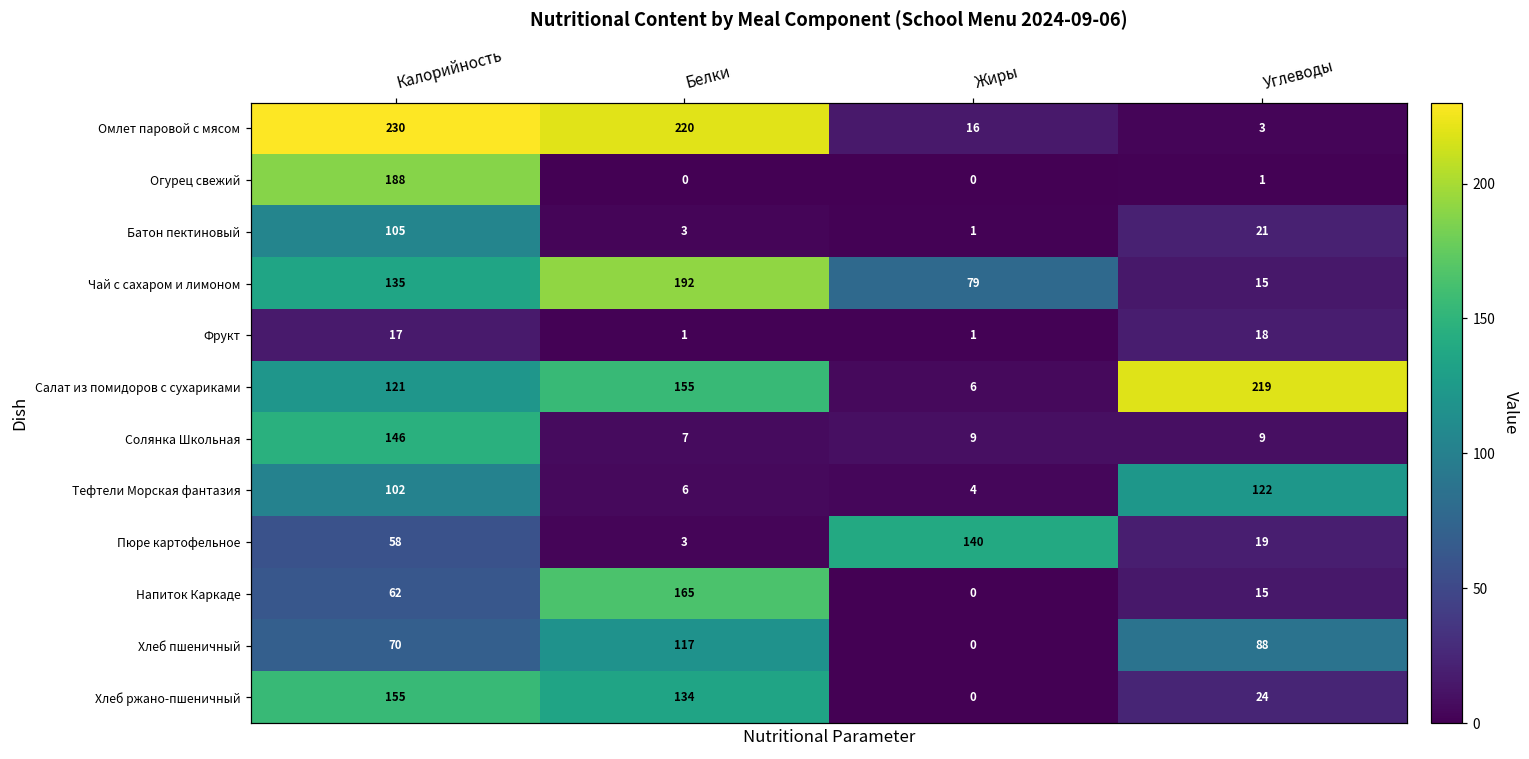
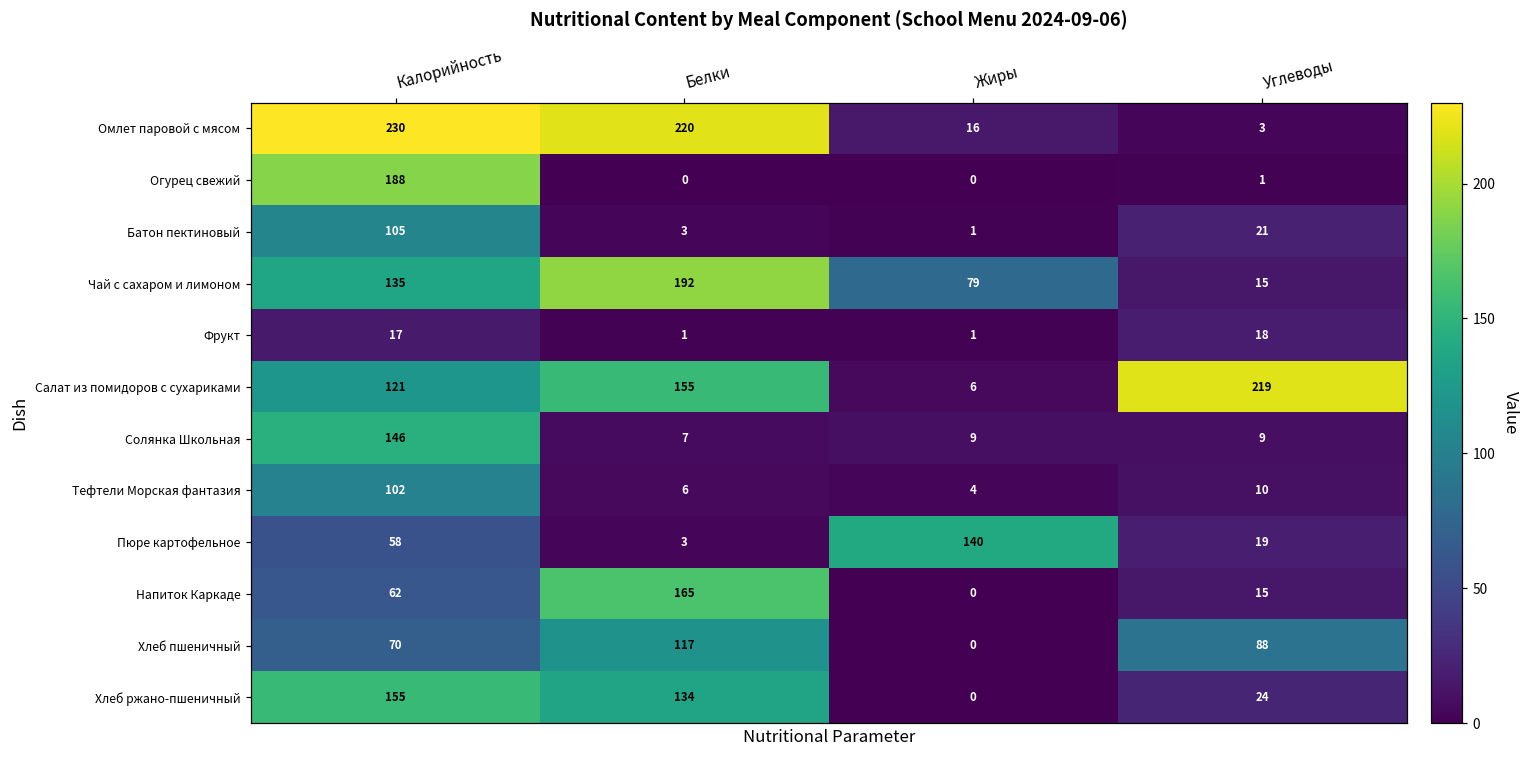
Тефтели Морская фантазия, Углеводы: 122 -> 10
